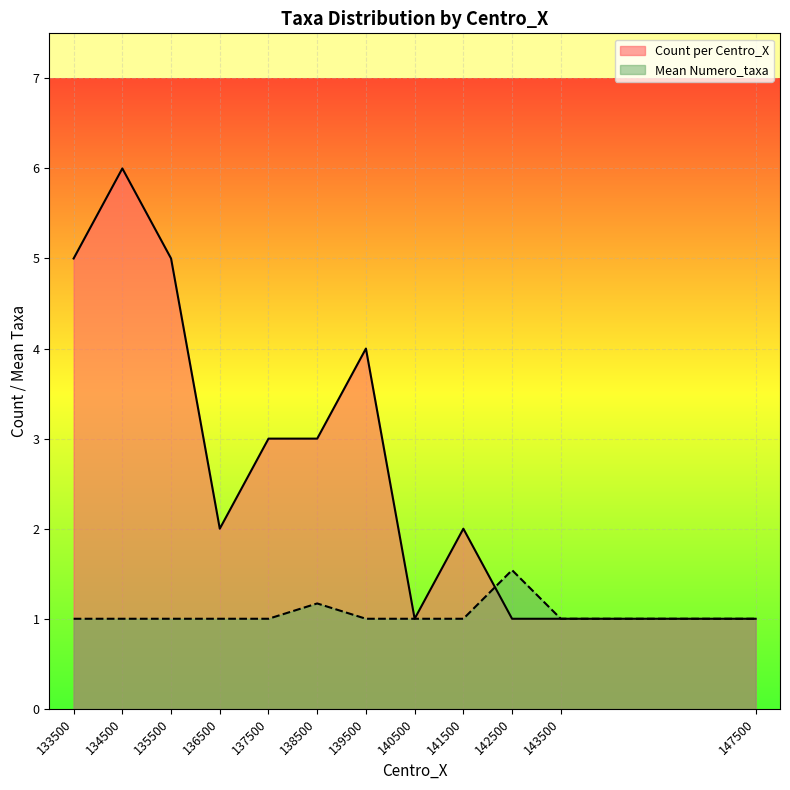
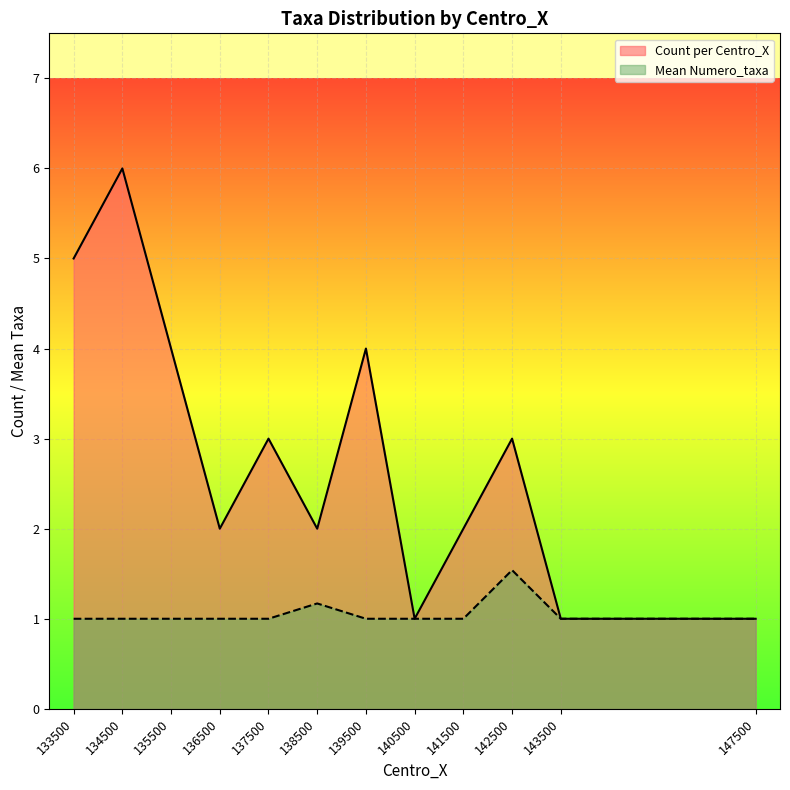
Count per Centro_X, 135500: 5 -> 4
Count per Centro_X, 138500: 3 -> 2
Count per Centro_X, 142500: 1 -> 3
